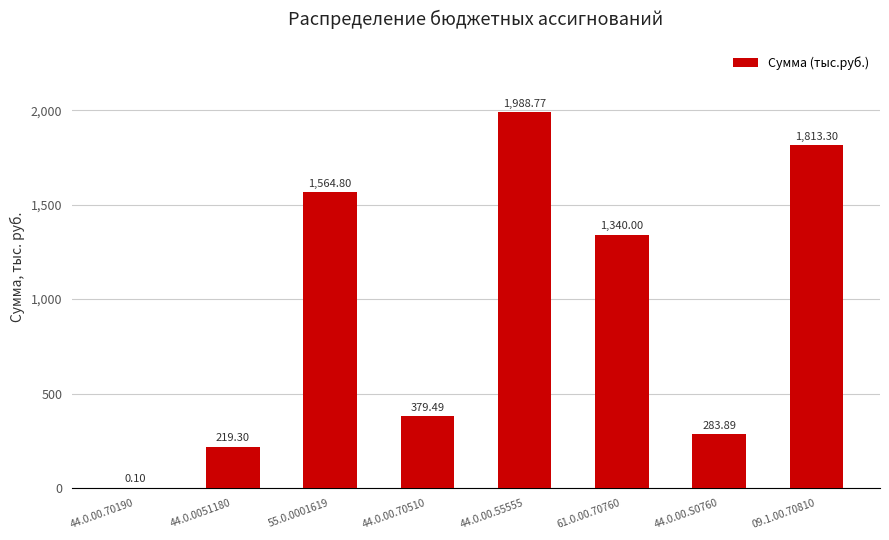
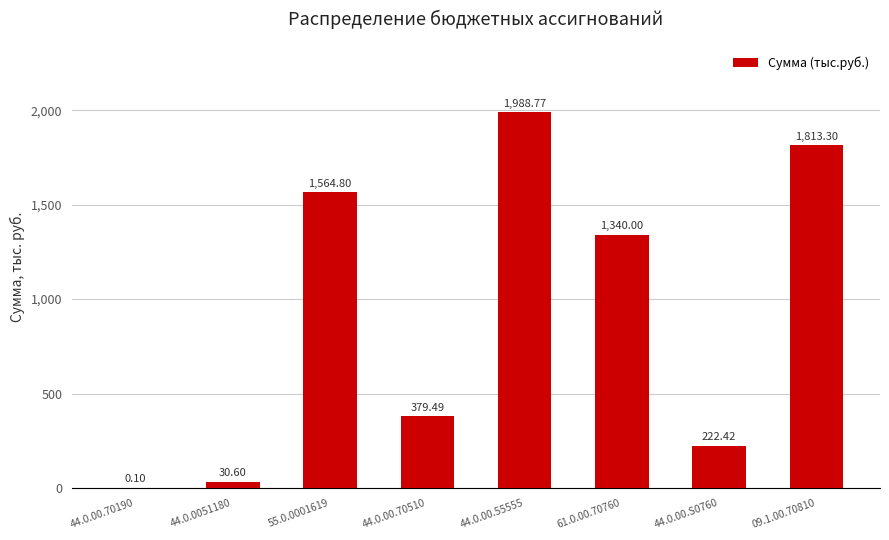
44.0.0051180: 219.30 -> 30.60
44.0.00.S0760: 283.89 -> 222.42
